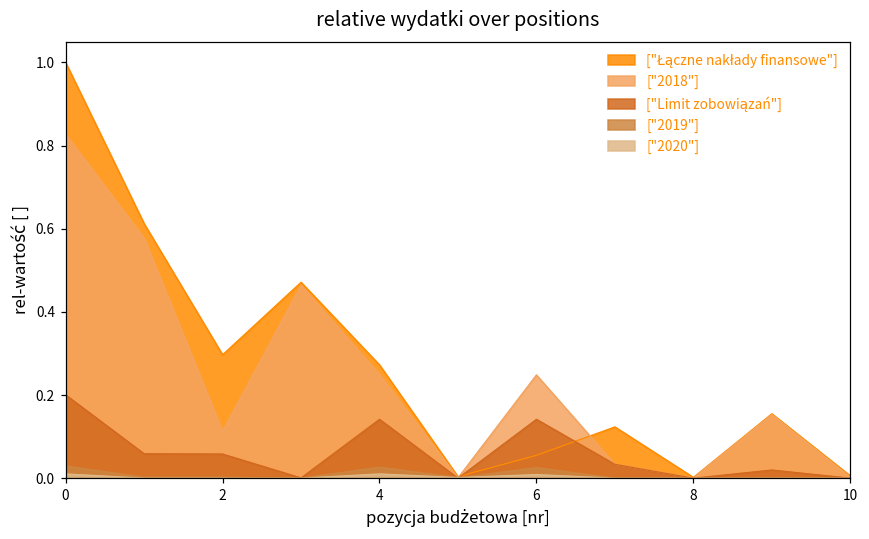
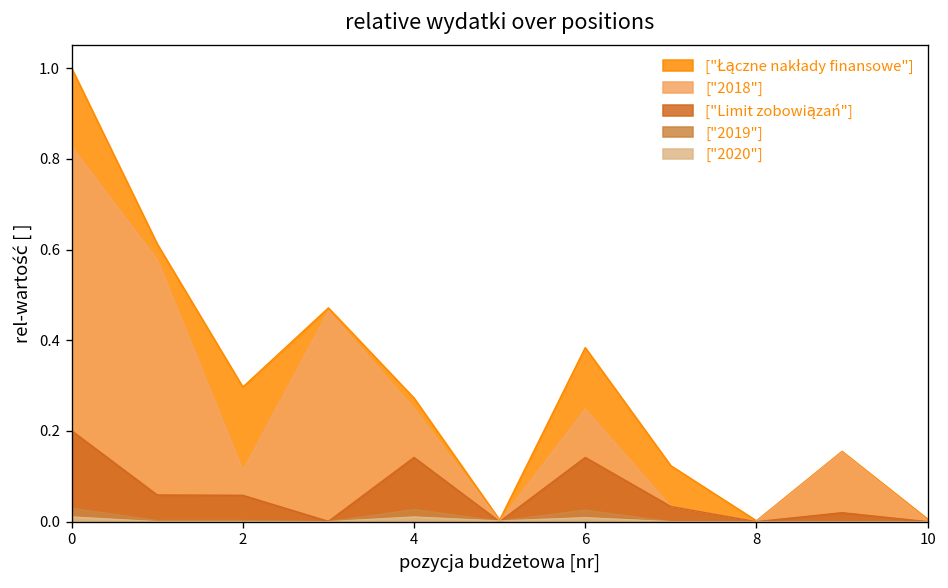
["Łączne nakłady finansowe"], 6: 0.06 -> 0.38
